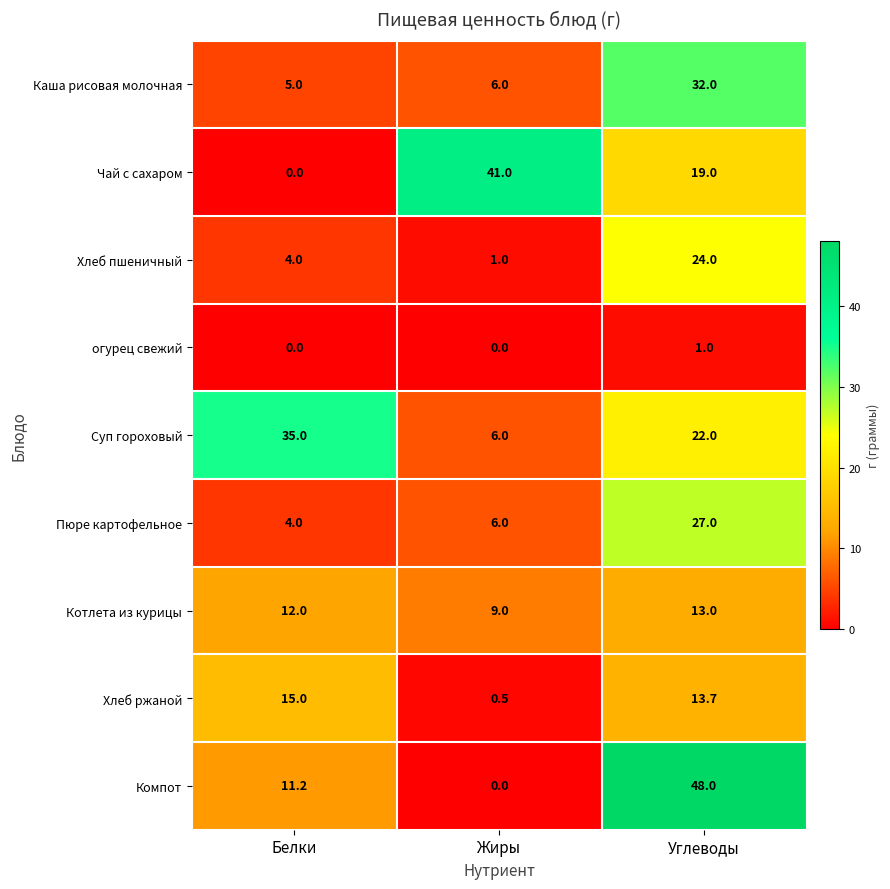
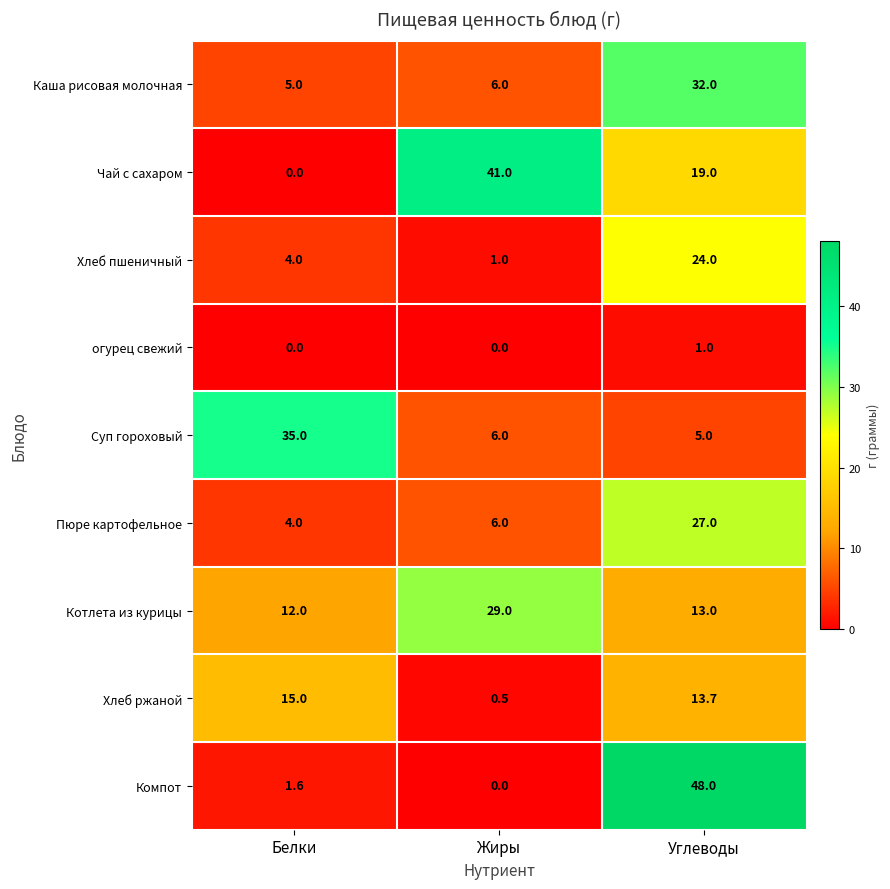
Суп гороховый, Углеводы: 22.0 -> 5.0
Котлета из курицы, Жиры: 9.0 -> 29.0
Компот, Белки: 11.2 -> 1.6
